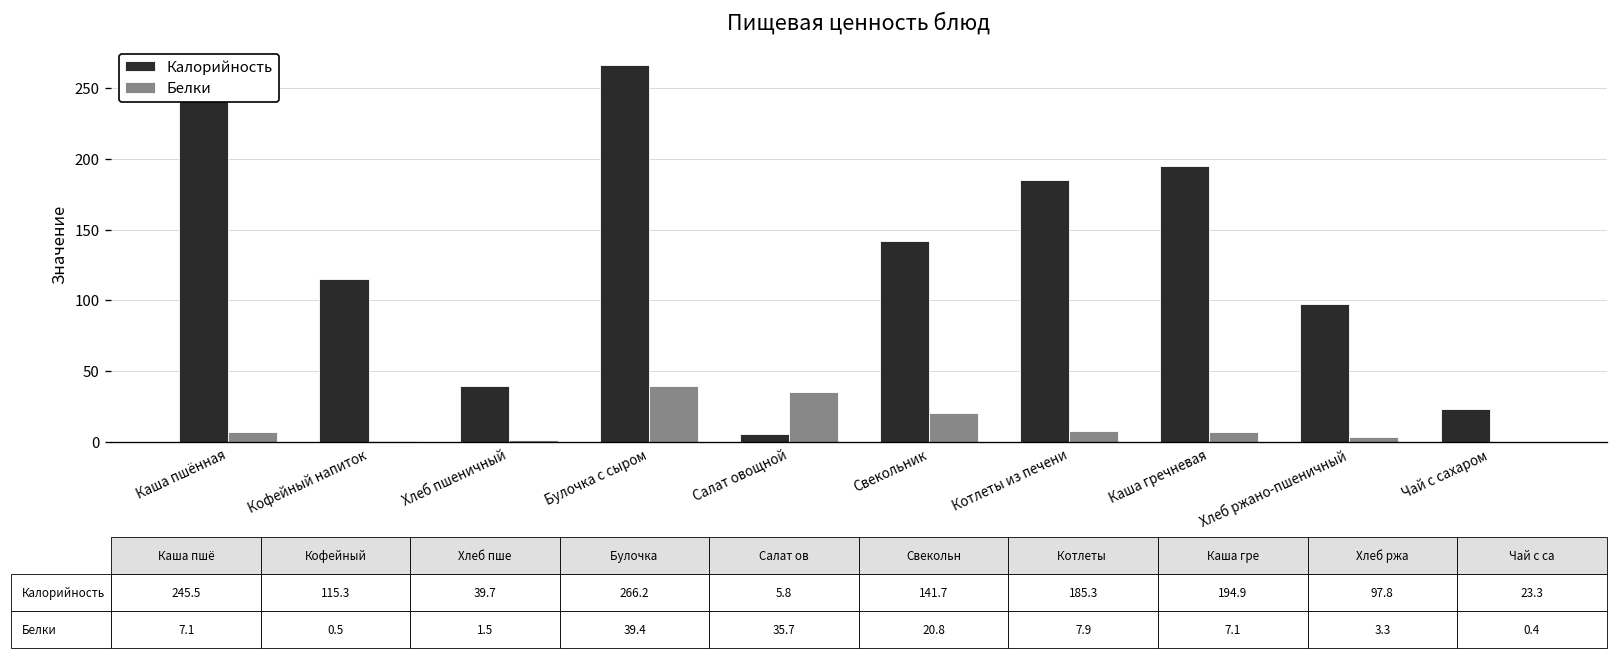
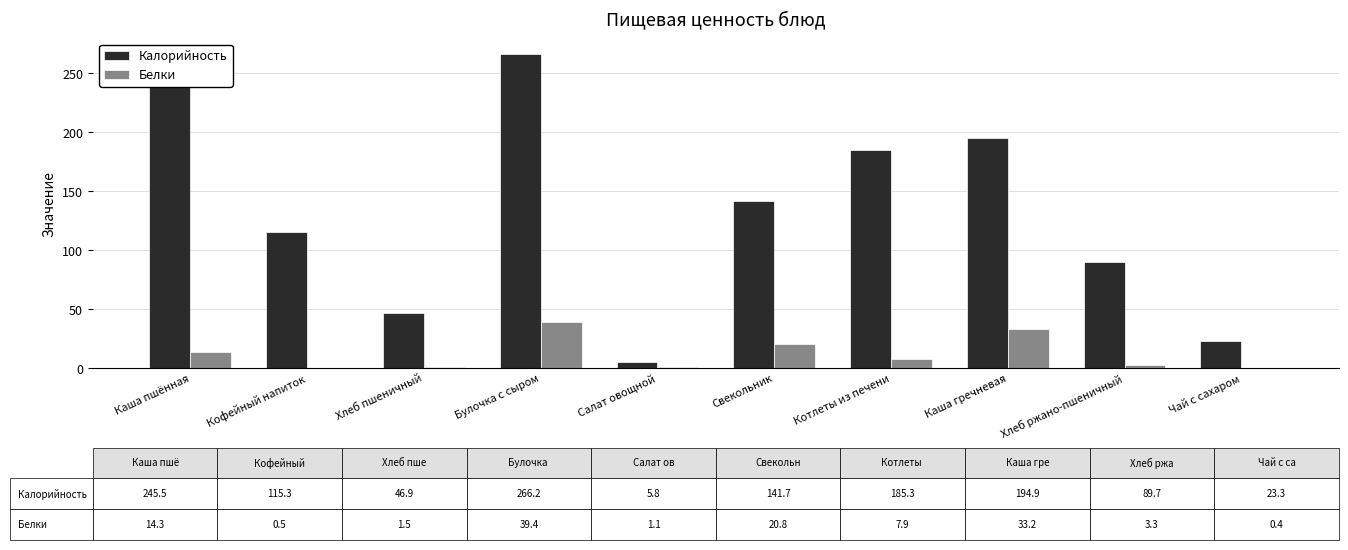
Белки, Каша пшённая: 7.1 -> 14.3
Калорийность, Хлеб пшеничный: 39.7 -> 46.9
Белки, Салат овощной: 35.7 -> 1.1
Белки, Каша гречневая: 7.1 -> 33.2
Калорийность, Хлеб ржано-пшеничный: 97.8 -> 89.7
